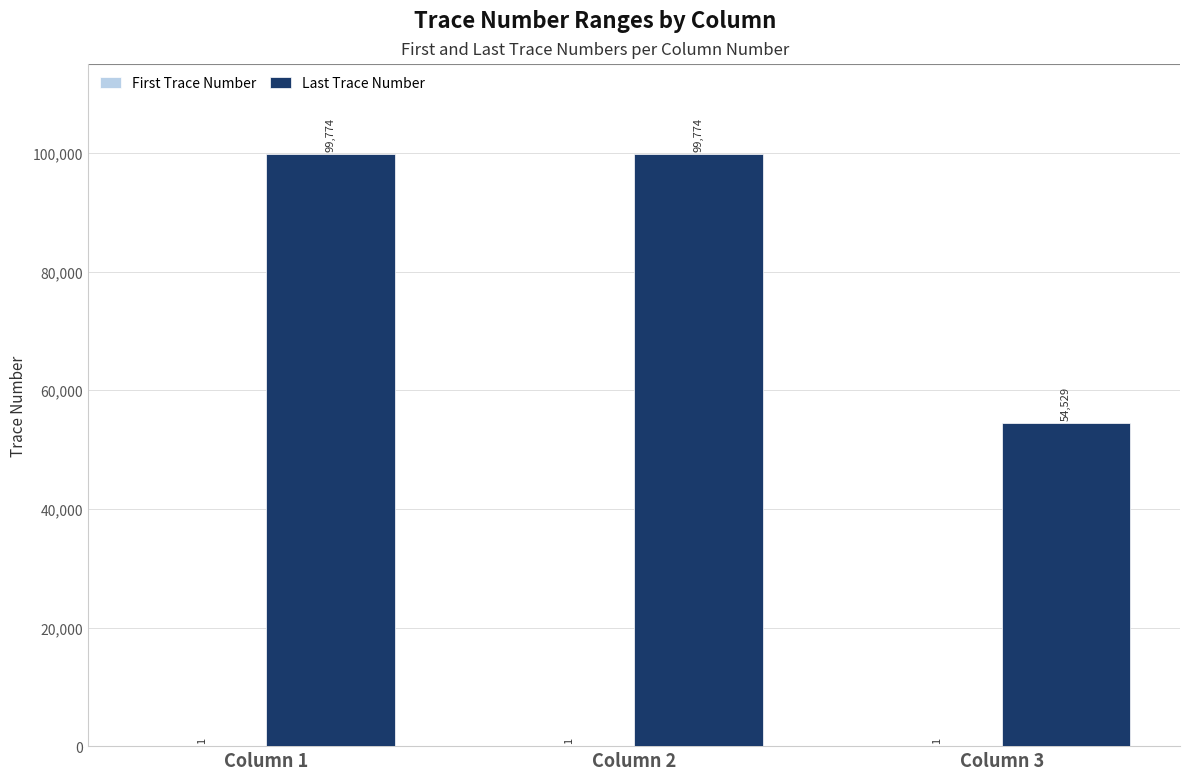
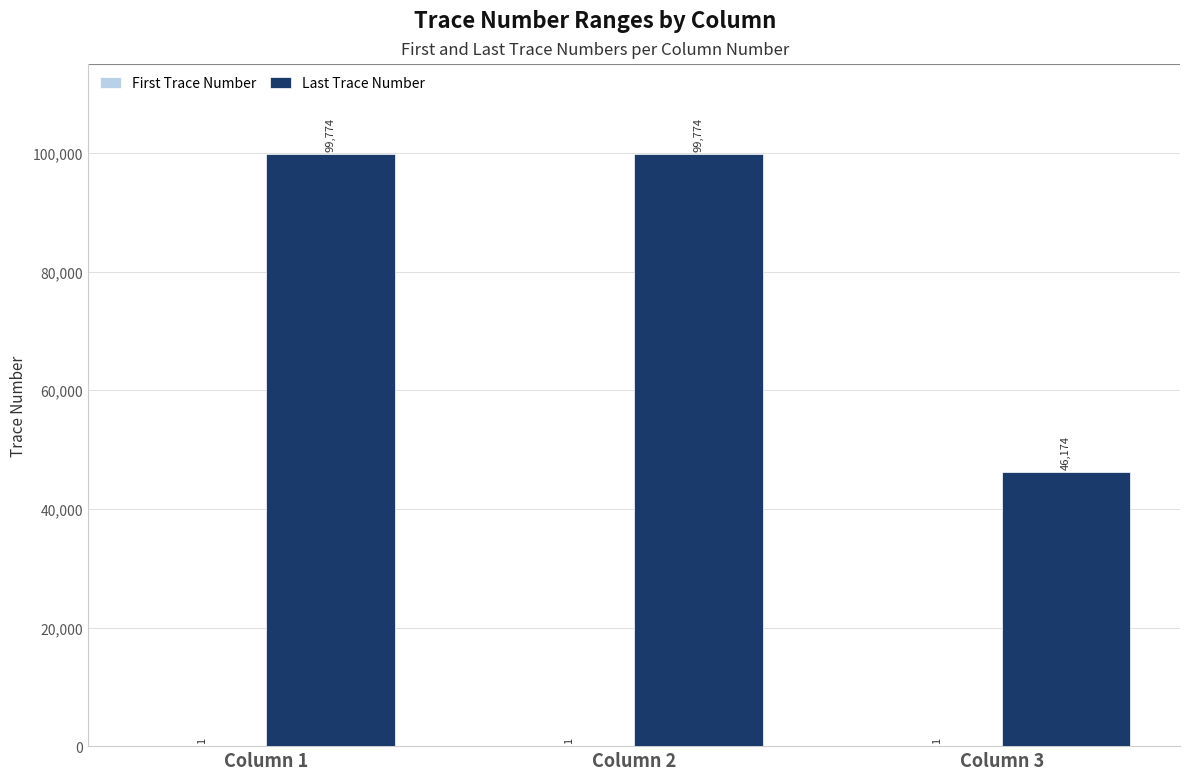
Last Trace Number, Column 3: 54,529 -> 46,174
